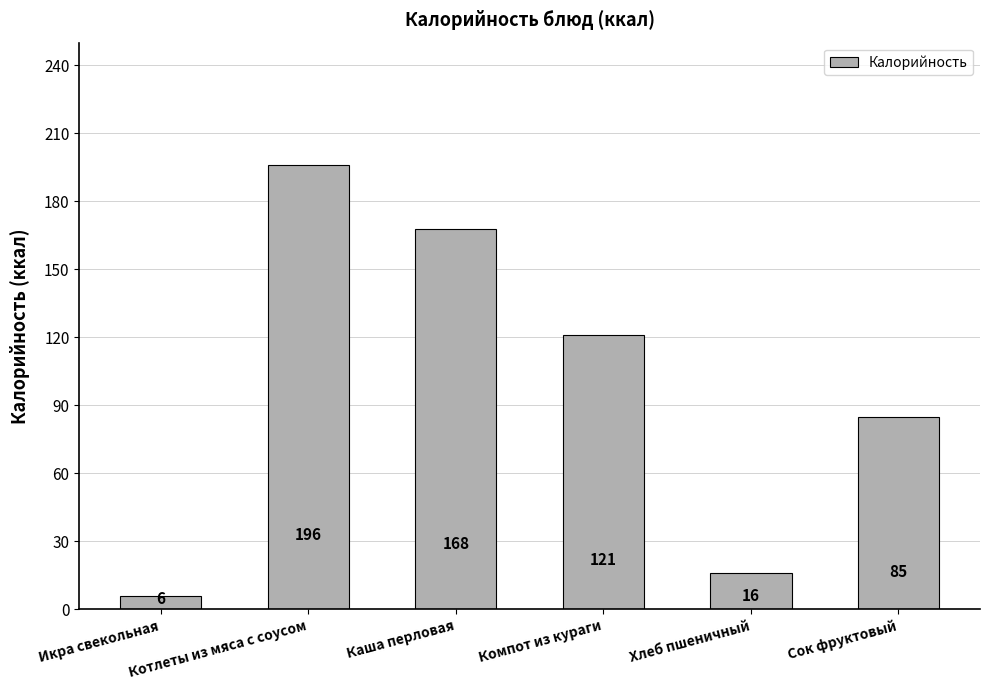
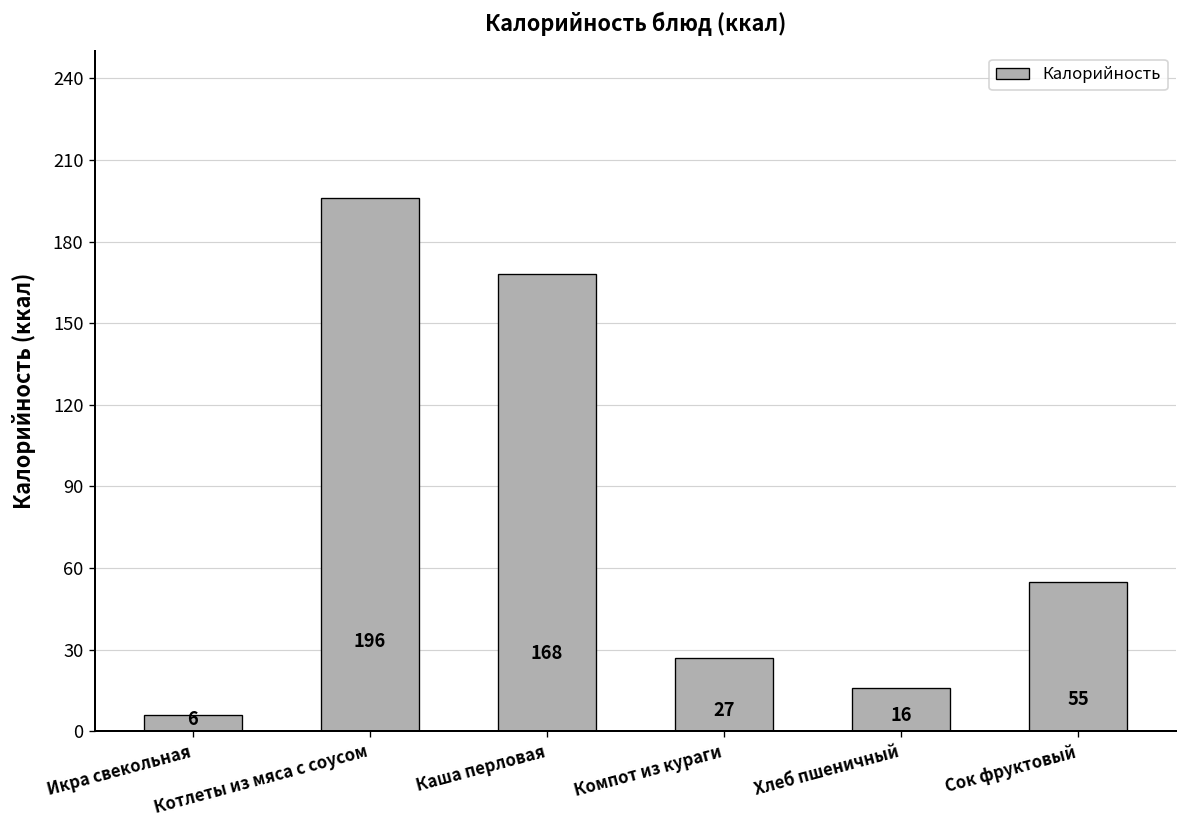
Компот из кураги: 121 -> 27
Сок фруктовый: 85 -> 55
